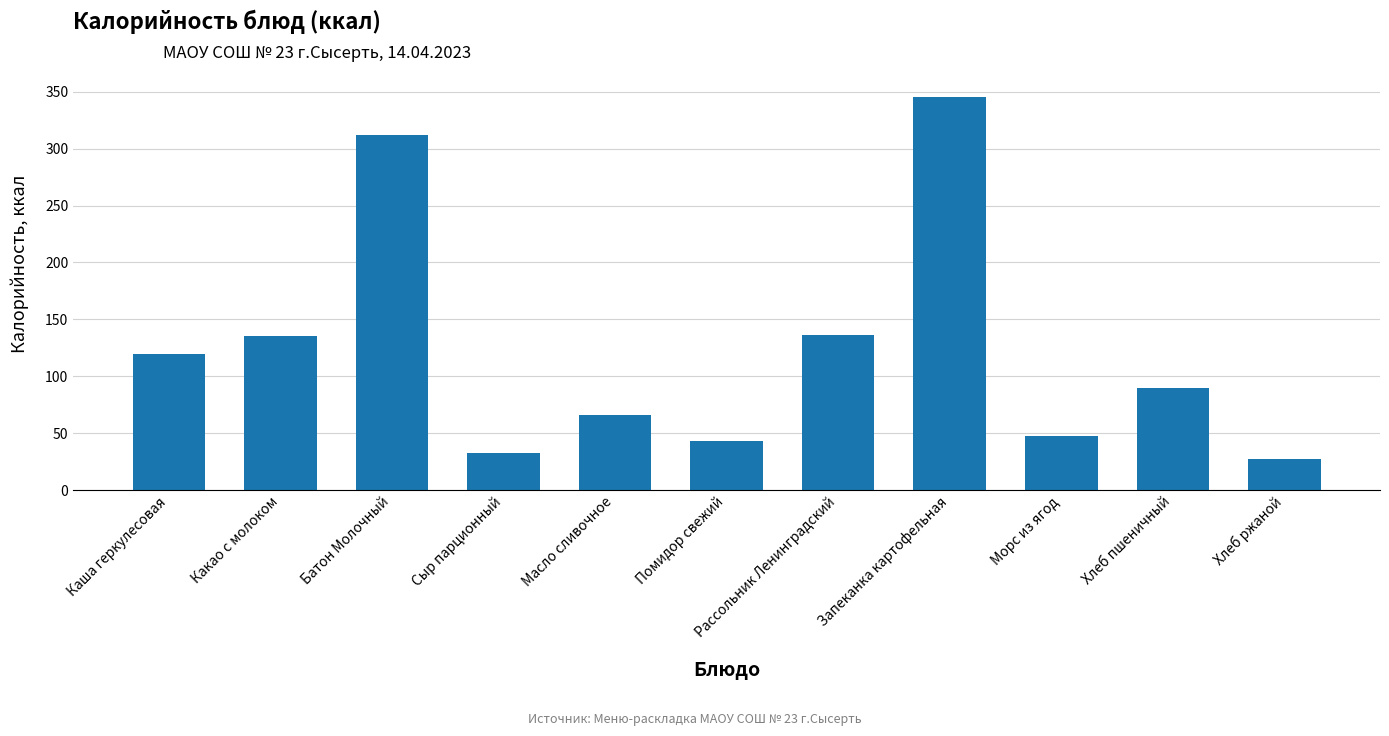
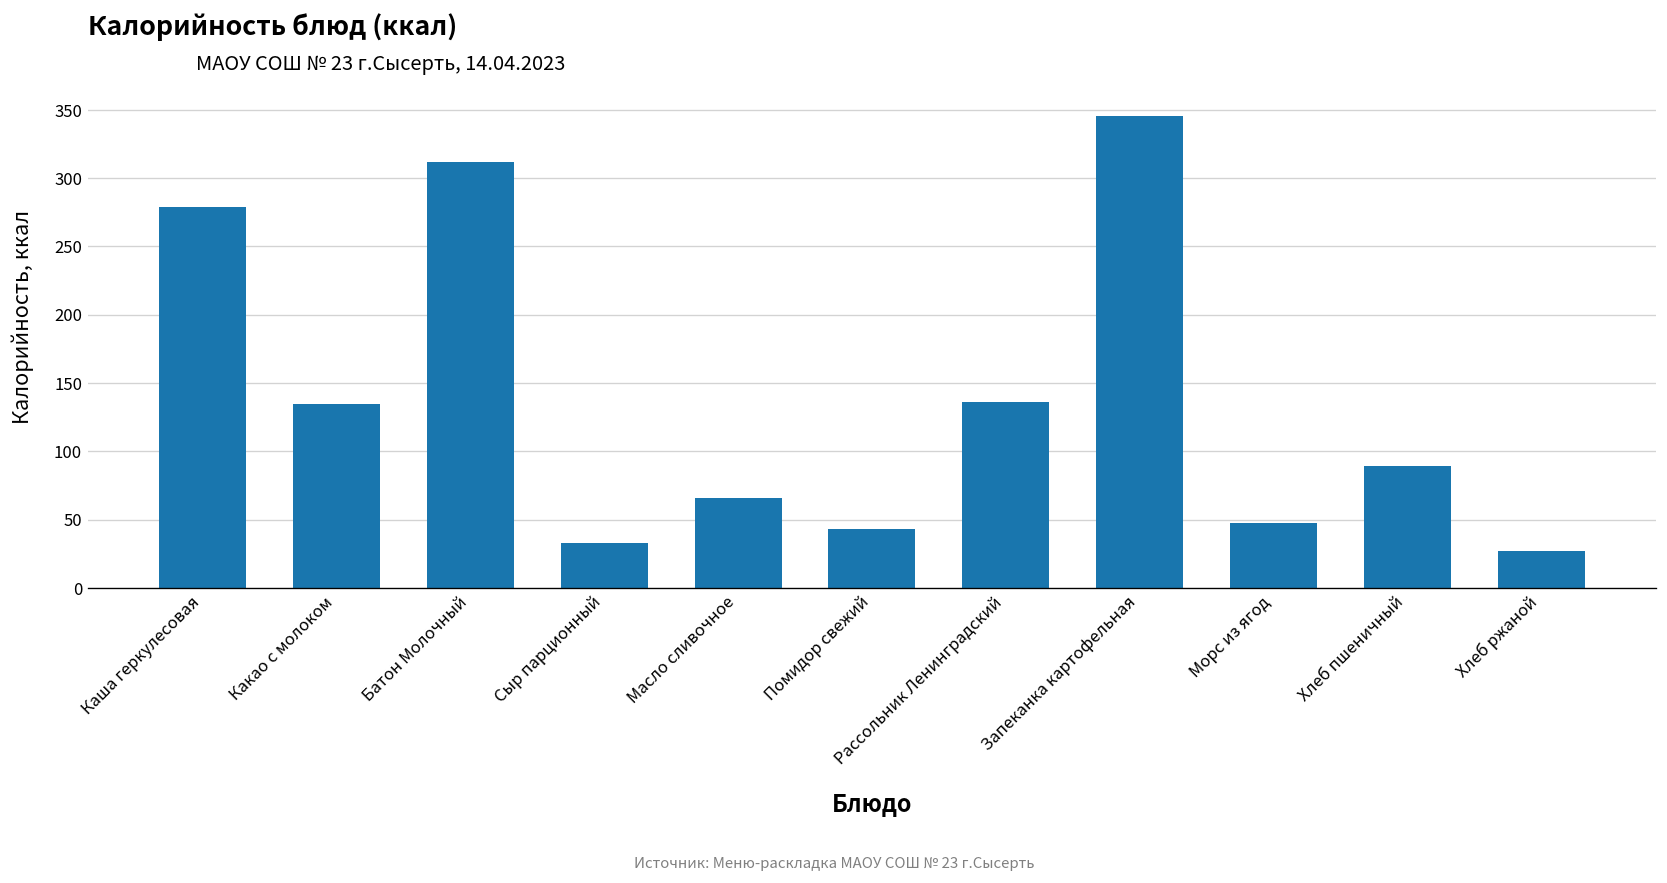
Каша геркулесовая: 119 -> 279
